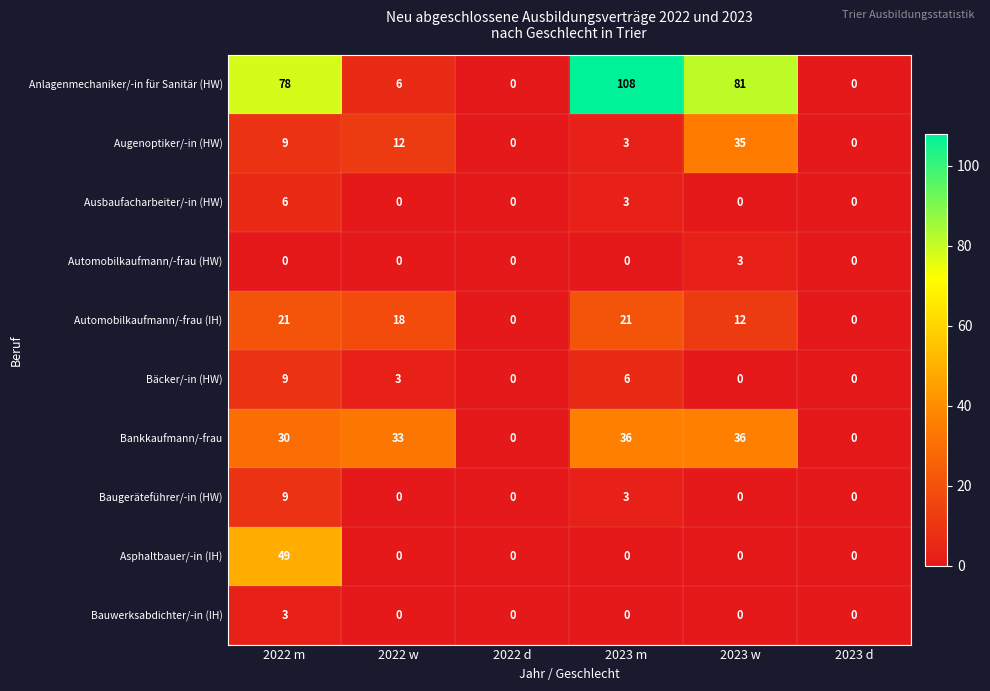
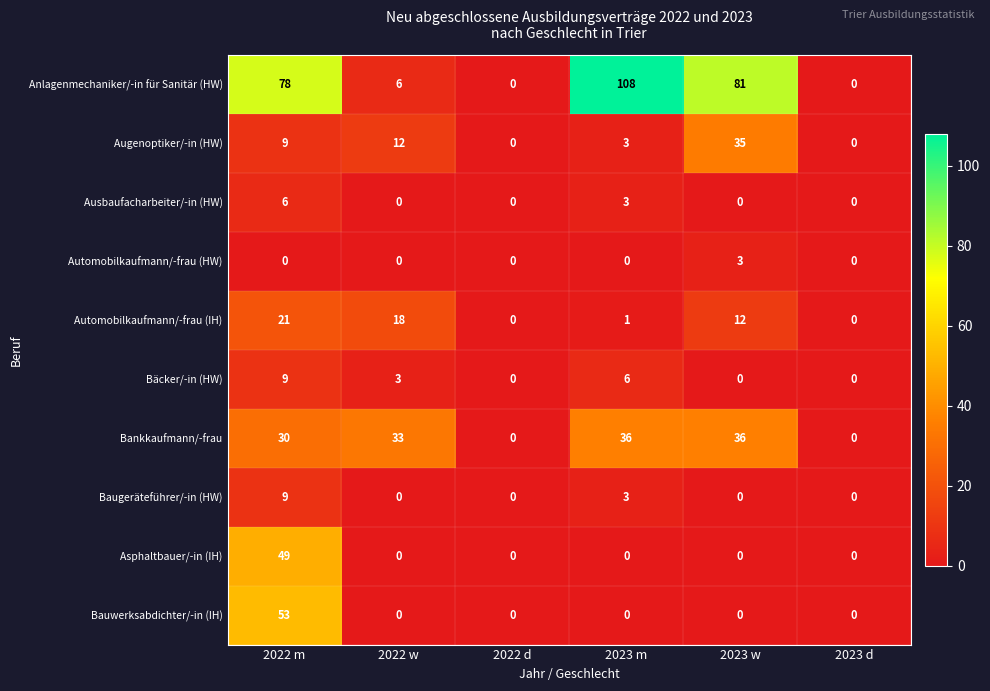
Automobilkaufmann/-frau (IH), 2023 m: 21 -> 1
Bauwerksabdichter/-in (IH), 2022 m: 3 -> 53
